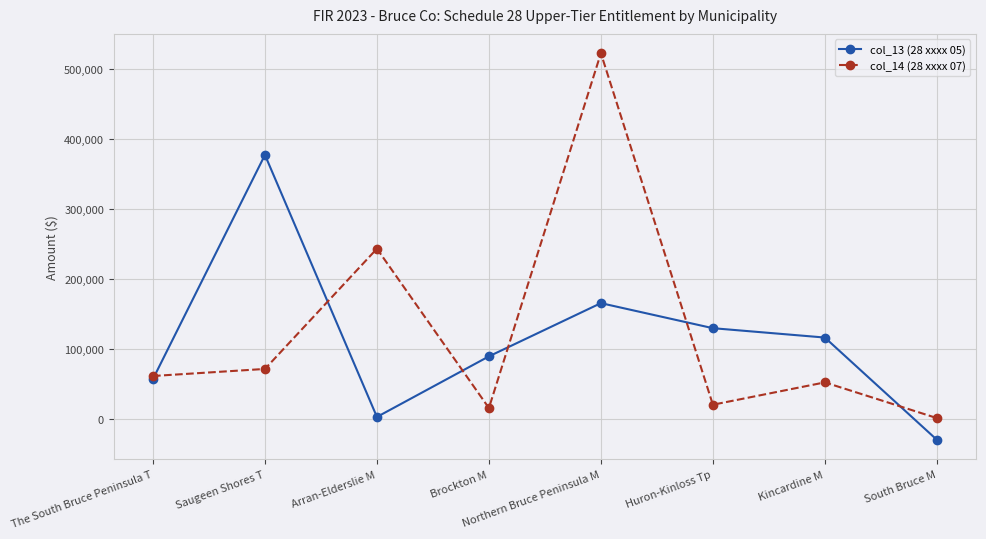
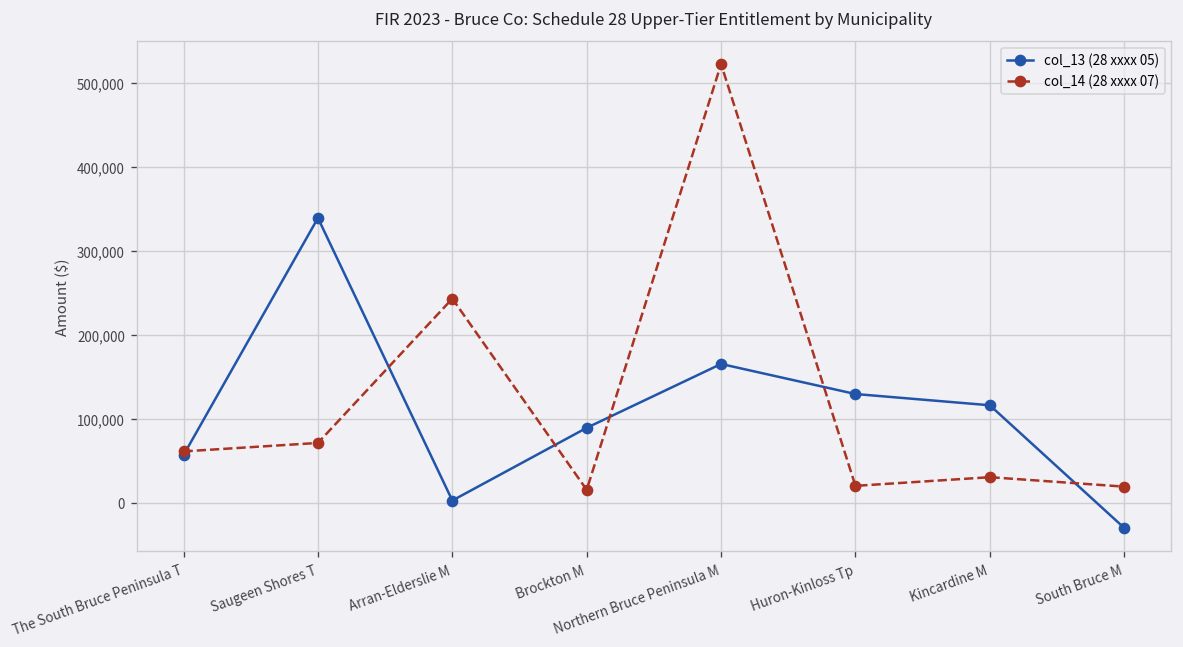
col_13 (28 xxxx 05), Saugeen Shores T: 380,000 -> 340,000
col_14 (28 xxxx 07), Kincardine M: 50,000 -> 30,000
col_14 (28 xxxx 07), South Bruce M: 0 -> 20,000
